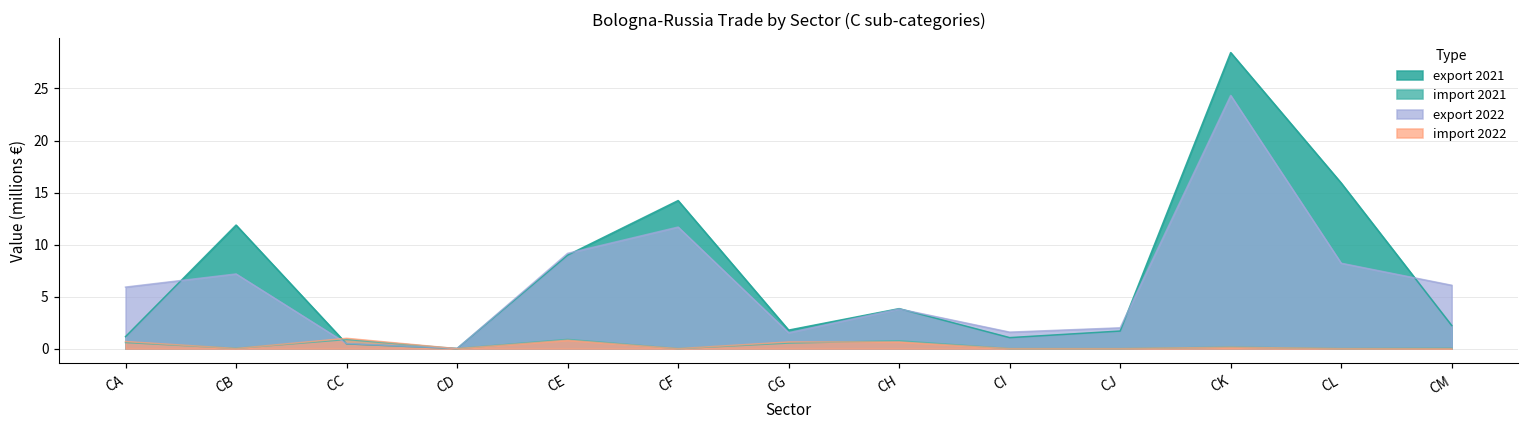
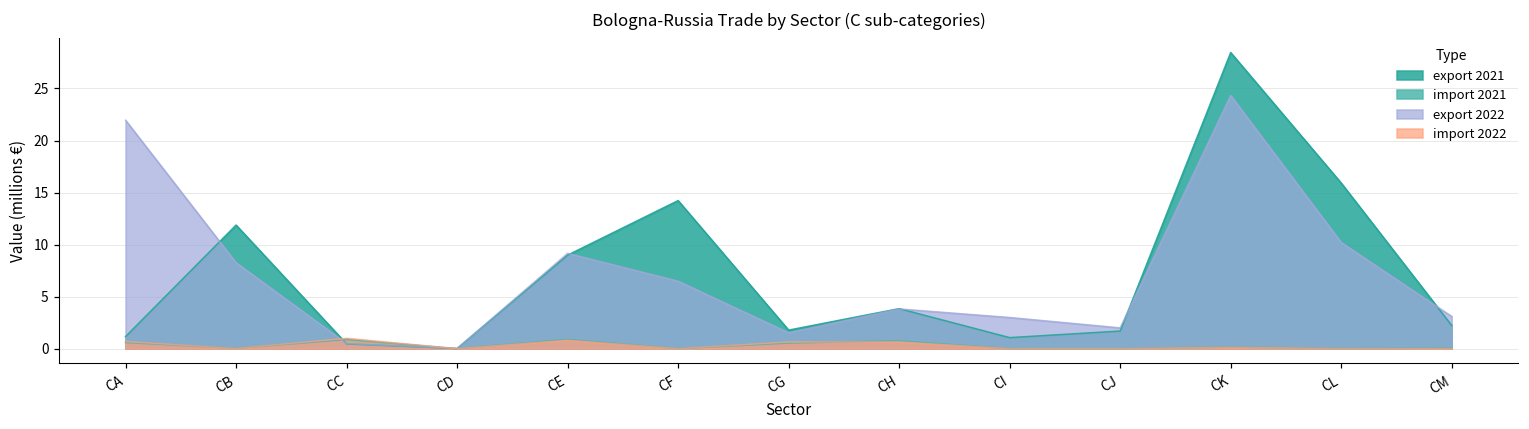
export 2022, CA: 6 -> 22
export 2022, CB: 7 -> 8
export 2022, CF: 12 -> 6
export 2022, CI: 2 -> 3
export 2022, CL: 8 -> 10
export 2022, CM: 6 -> 3
